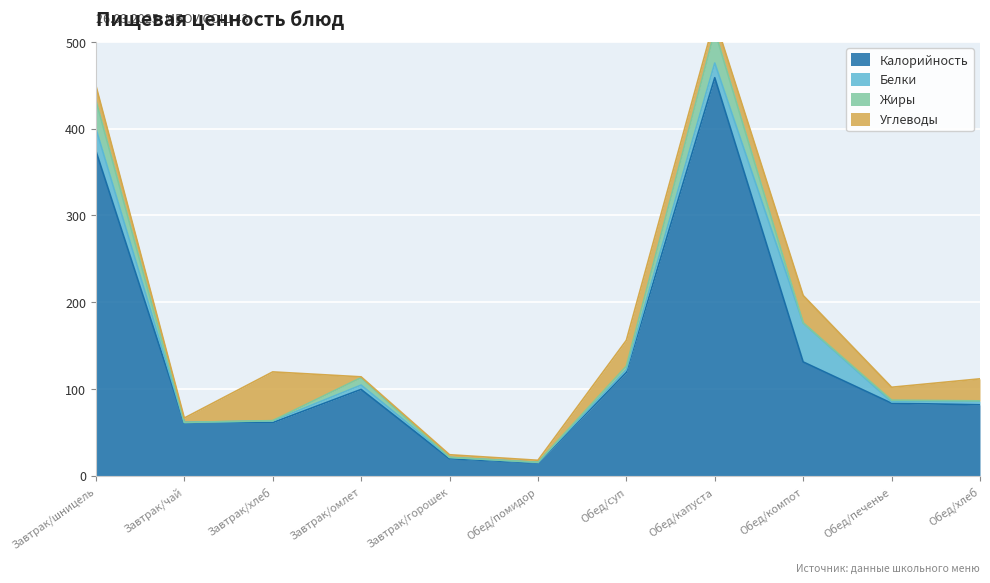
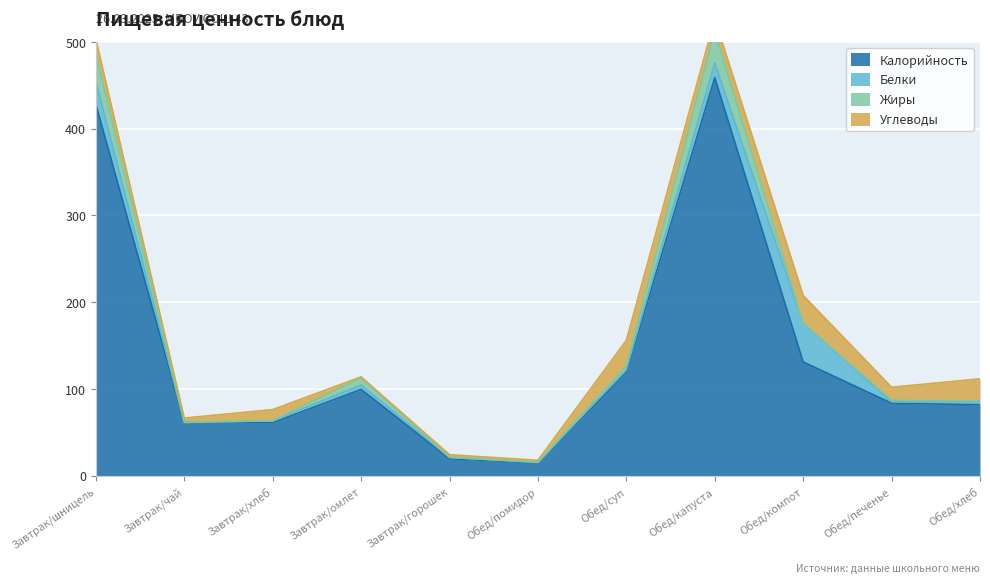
Калорийность, Завтрак/шницель: 370 -> 430
Углеводы, Завтрак/хлеб: 60 -> 10
